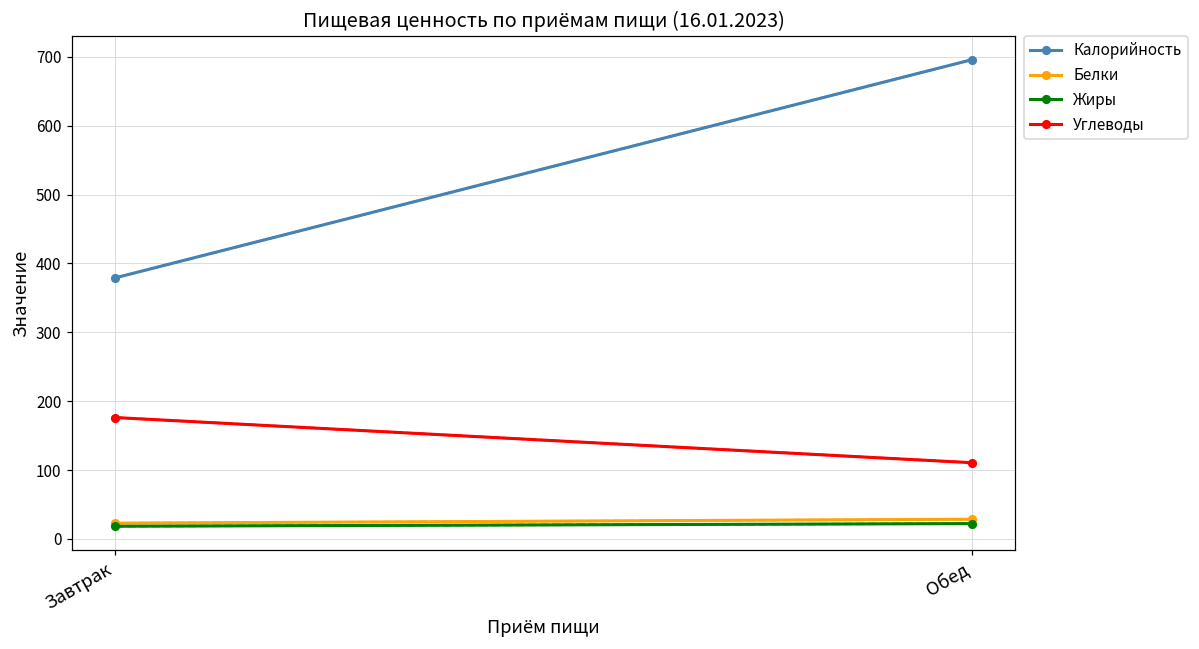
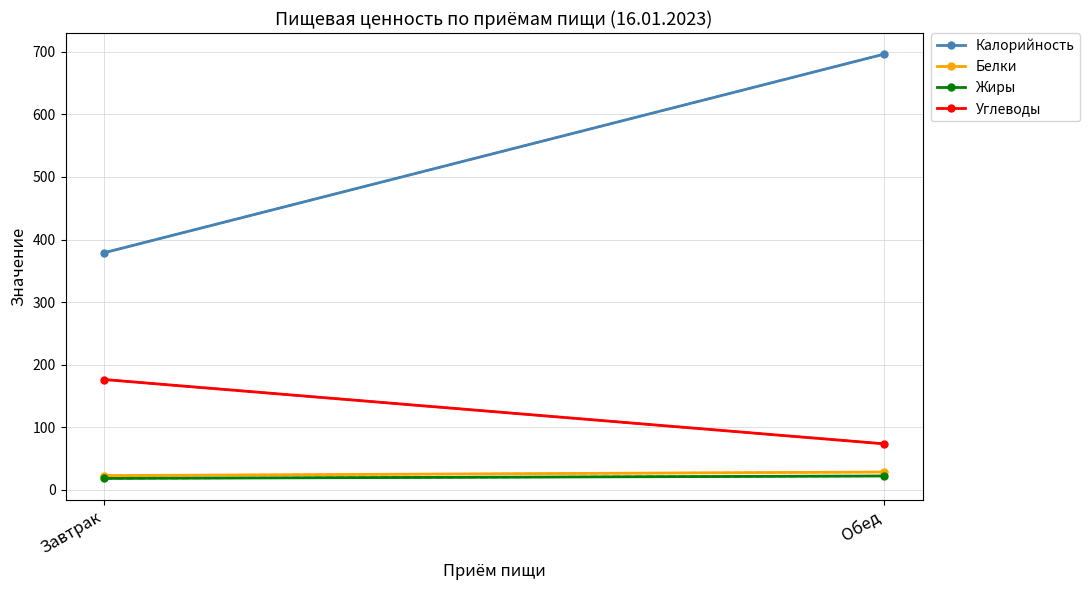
Углеводы, Обед: 110 -> 70
